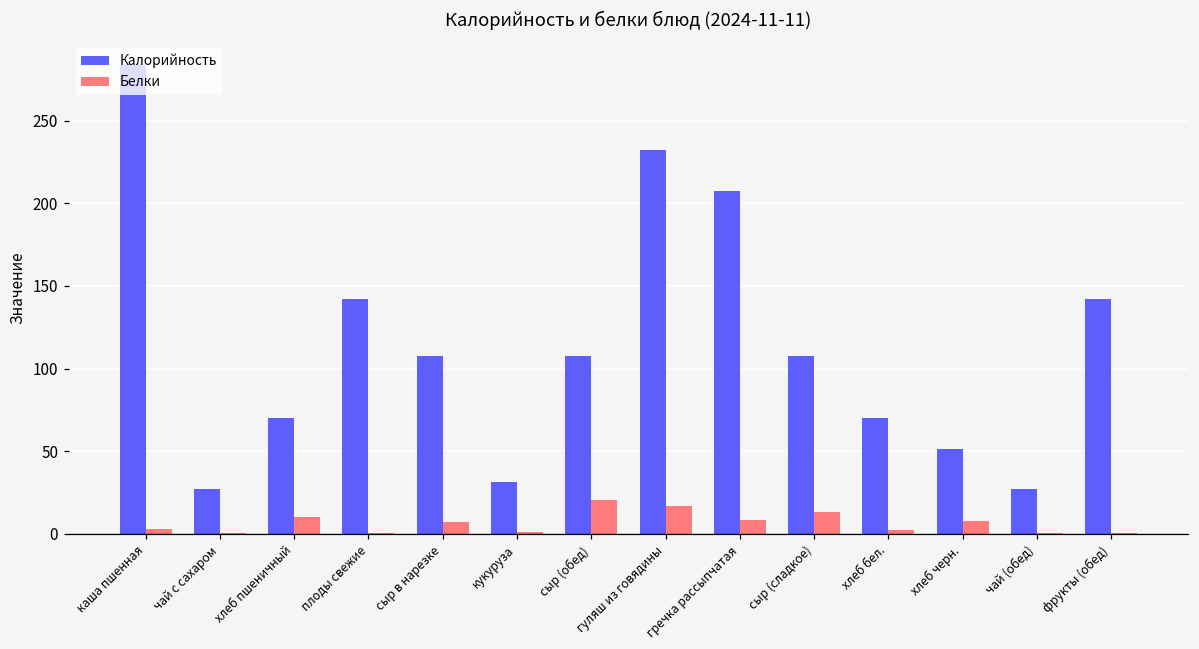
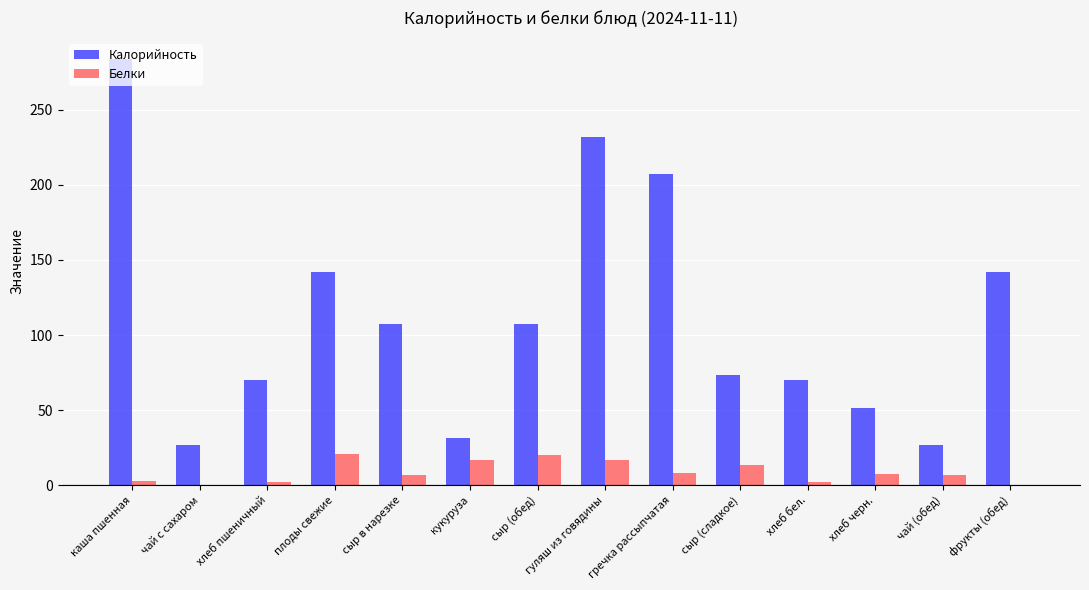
Белки, хлеб пшеничный: 10 -> 2
Белки, плоды свежие: 0 -> 21
Белки, кукуруза: 1 -> 17
Калорийность, сыр (сладкое): 108 -> 73
Белки, чай (обед): 0 -> 7
